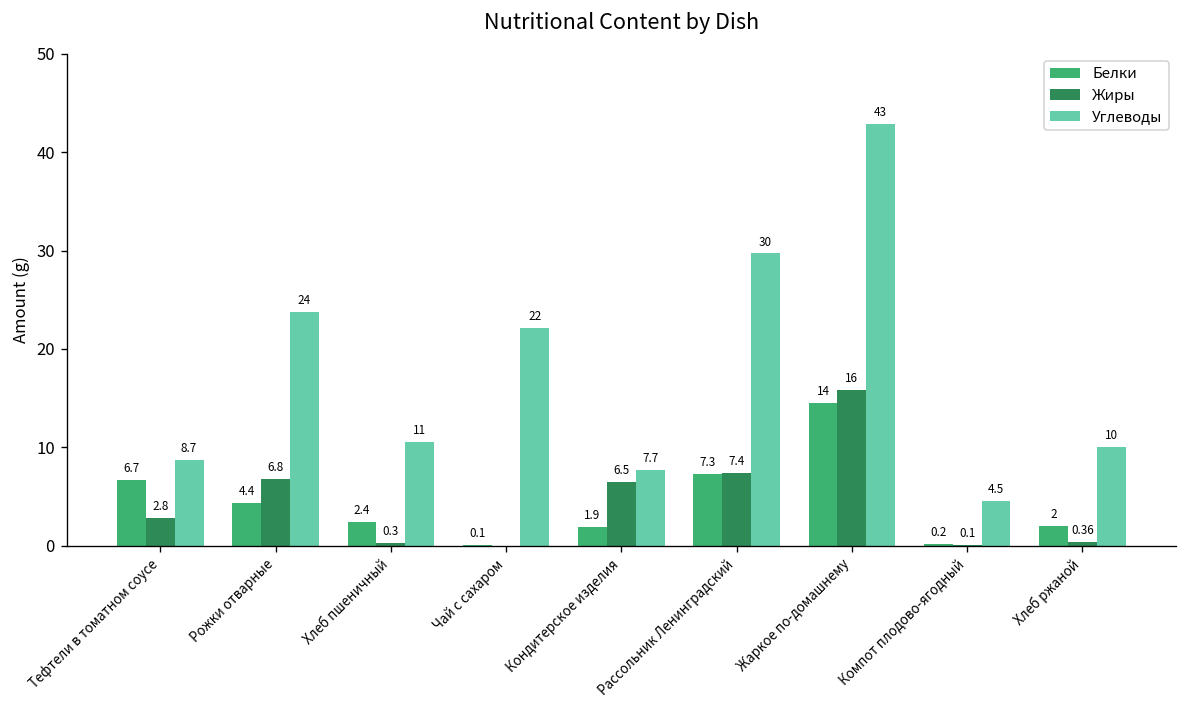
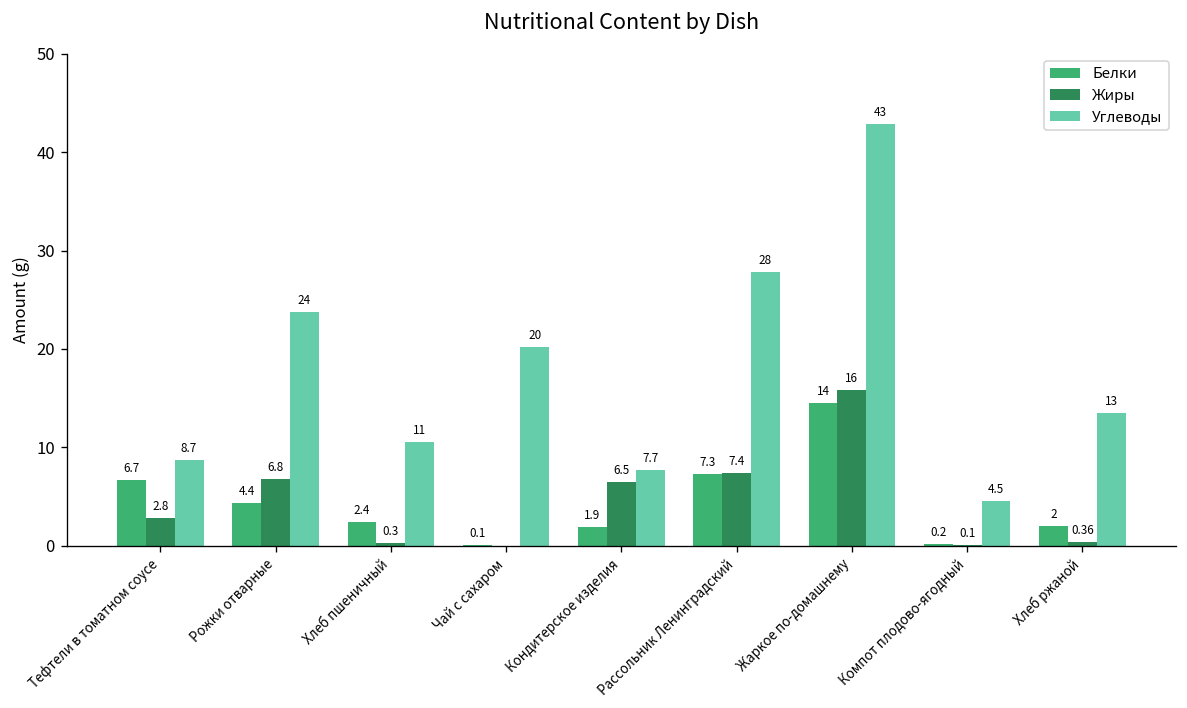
Углеводы, Чай с сахаром: 22 -> 20
Углеводы, Рассольник Ленинградский: 30 -> 28
Углеводы, Хлеб ржаной: 10 -> 13
